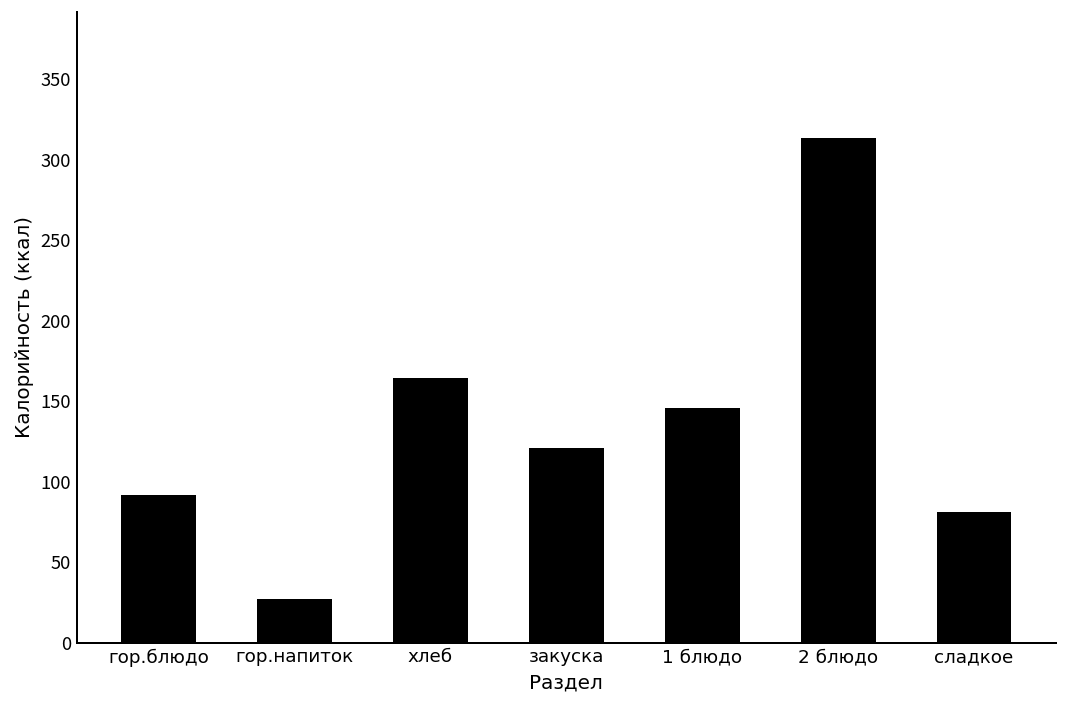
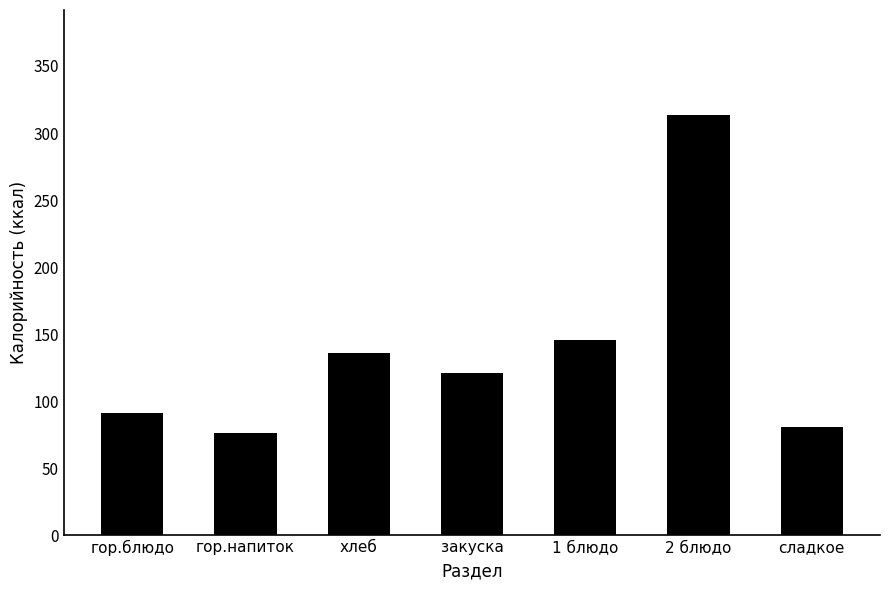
гор.напиток: 27 -> 76
хлеб: 164 -> 136
